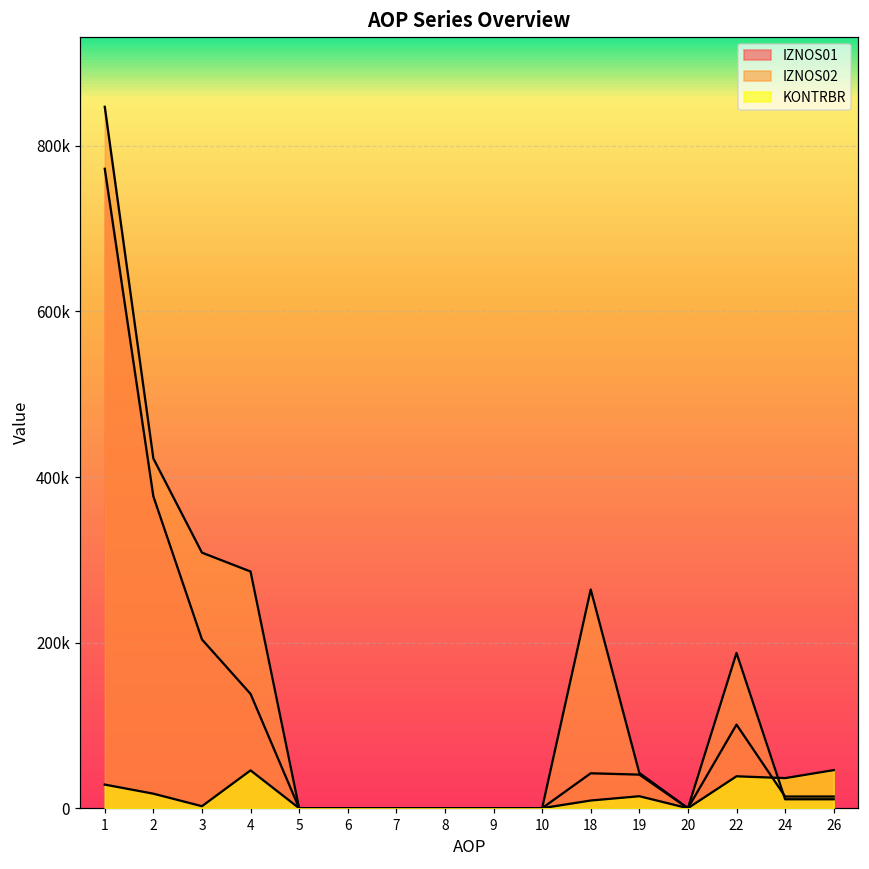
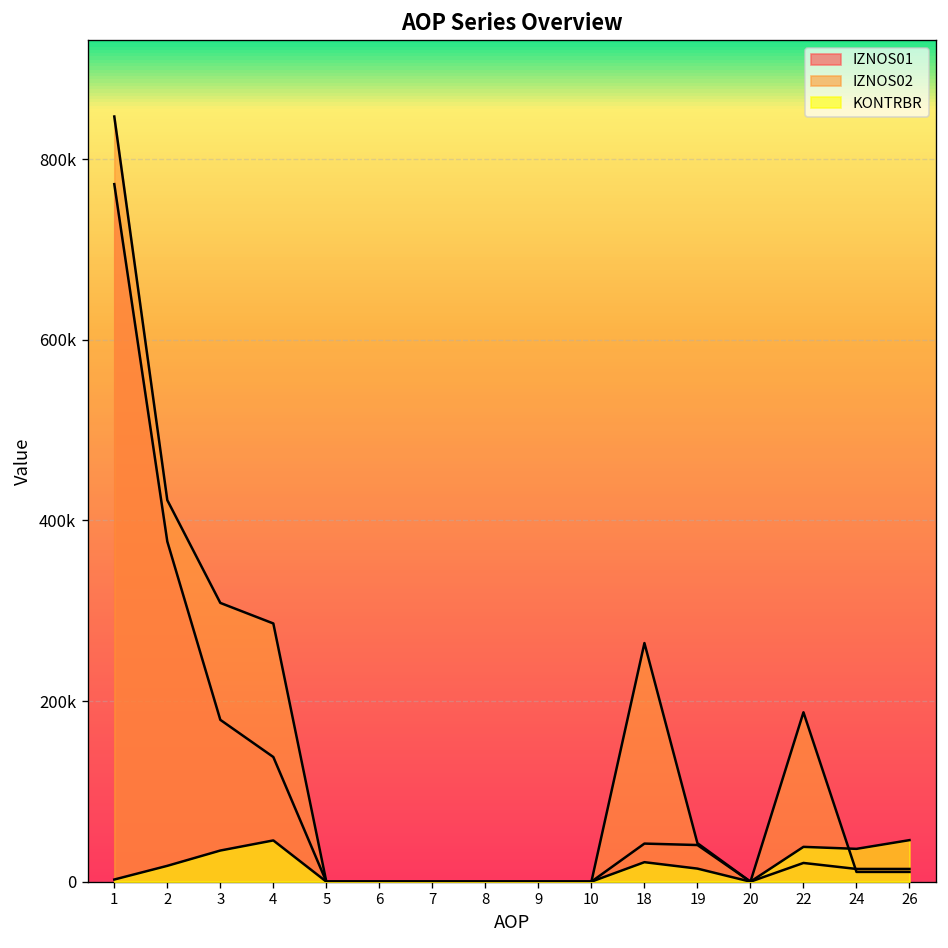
KONTRBR, 1: 30000 -> 0
IZNOS01, 3: 200000 -> 180000
KONTRBR, 3: 0 -> 30000
KONTRBR, 18: 10000 -> 20000
IZNOS01, 22: 100000 -> 20000
